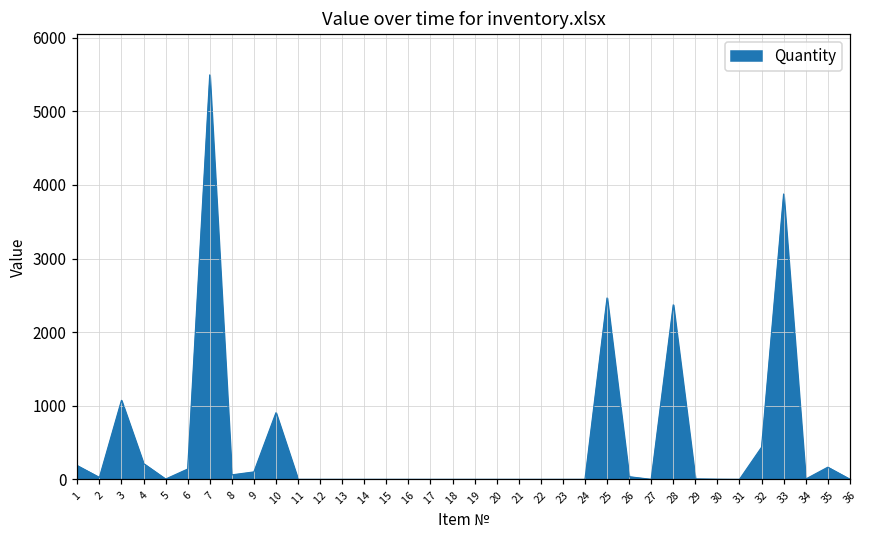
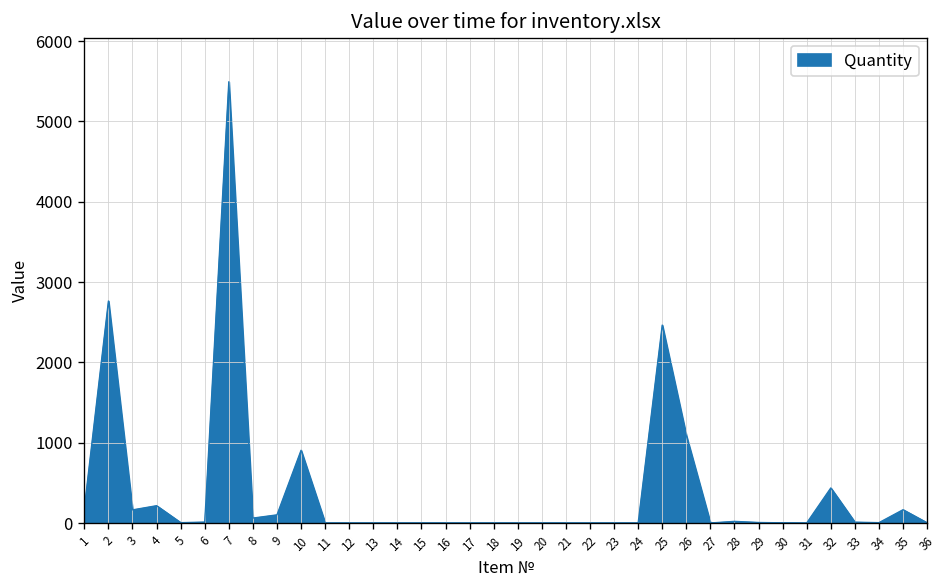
2: 0 -> 2800
3: 1100 -> 200
6: 100 -> 0
26: 0 -> 1100
28: 2400 -> 0
33: 3900 -> 0
